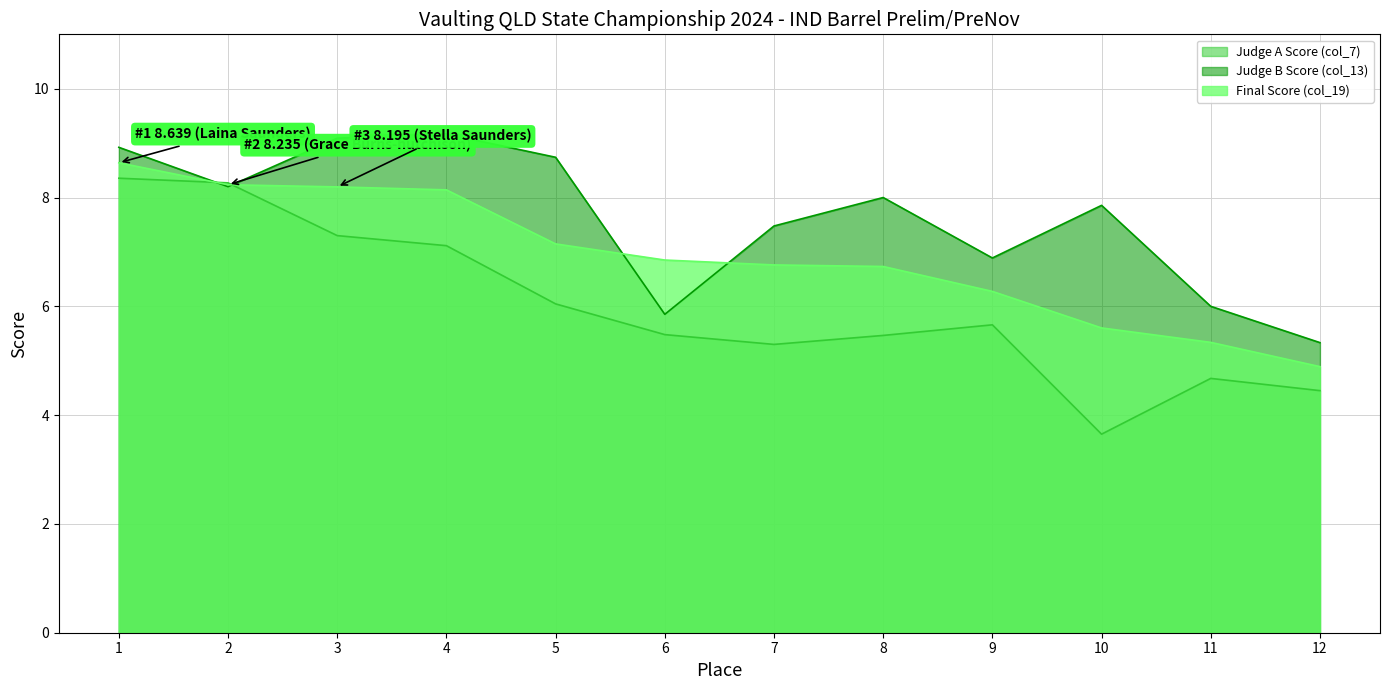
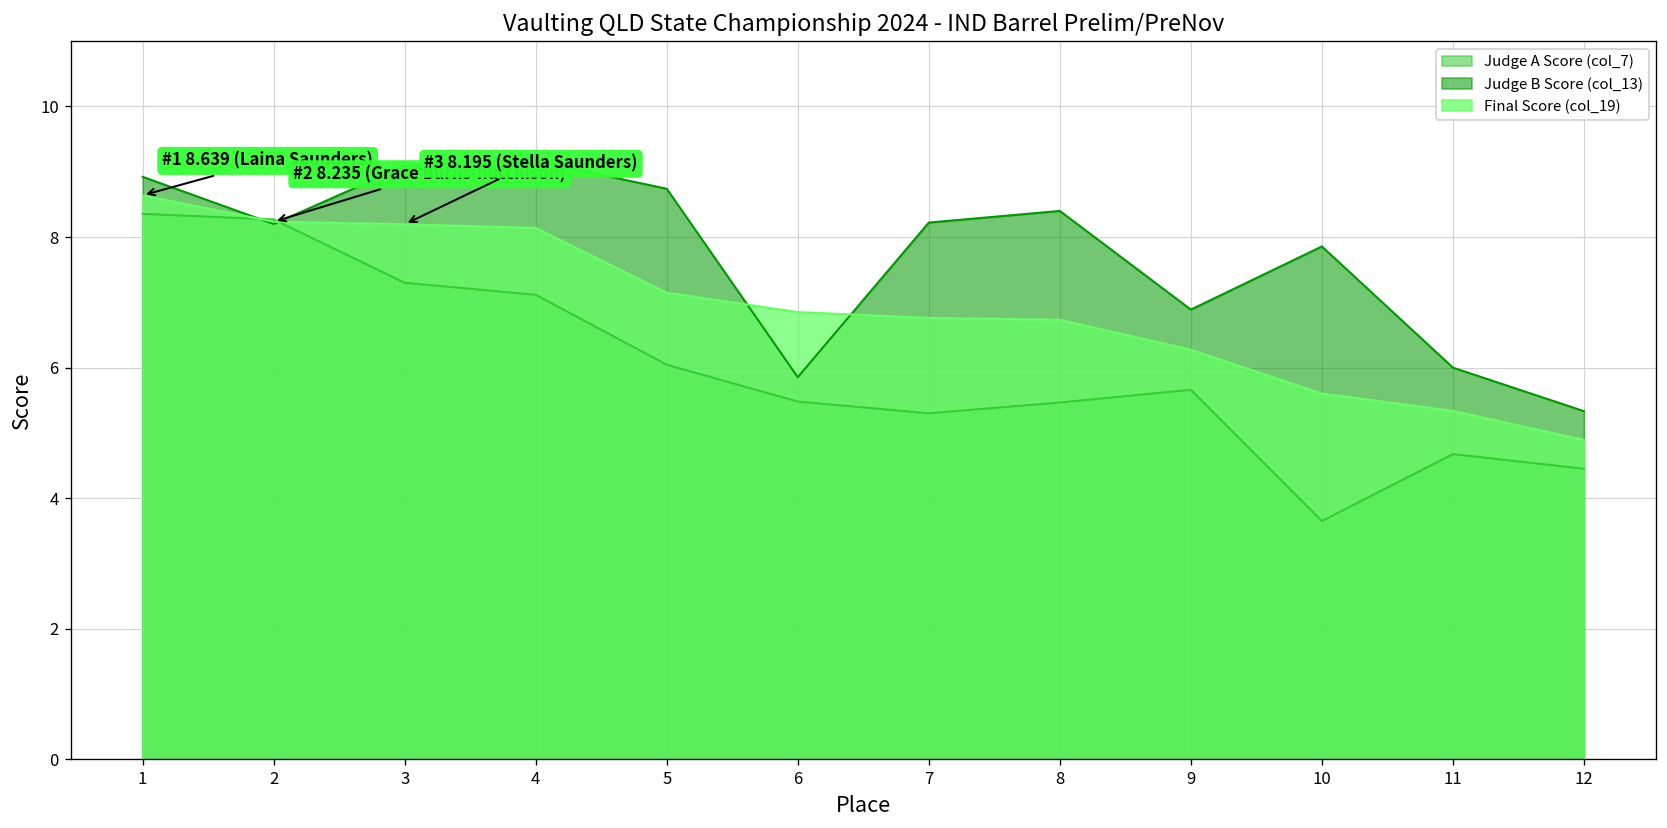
Judge B Score (col_13), 7: 7.5 -> 8.2
Judge B Score (col_13), 8: 8.0 -> 8.4
